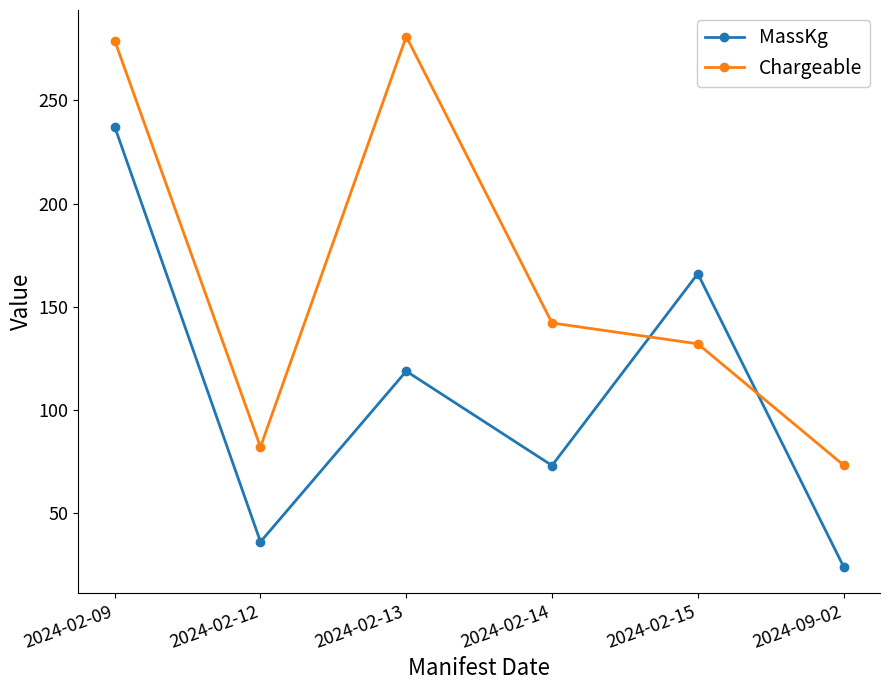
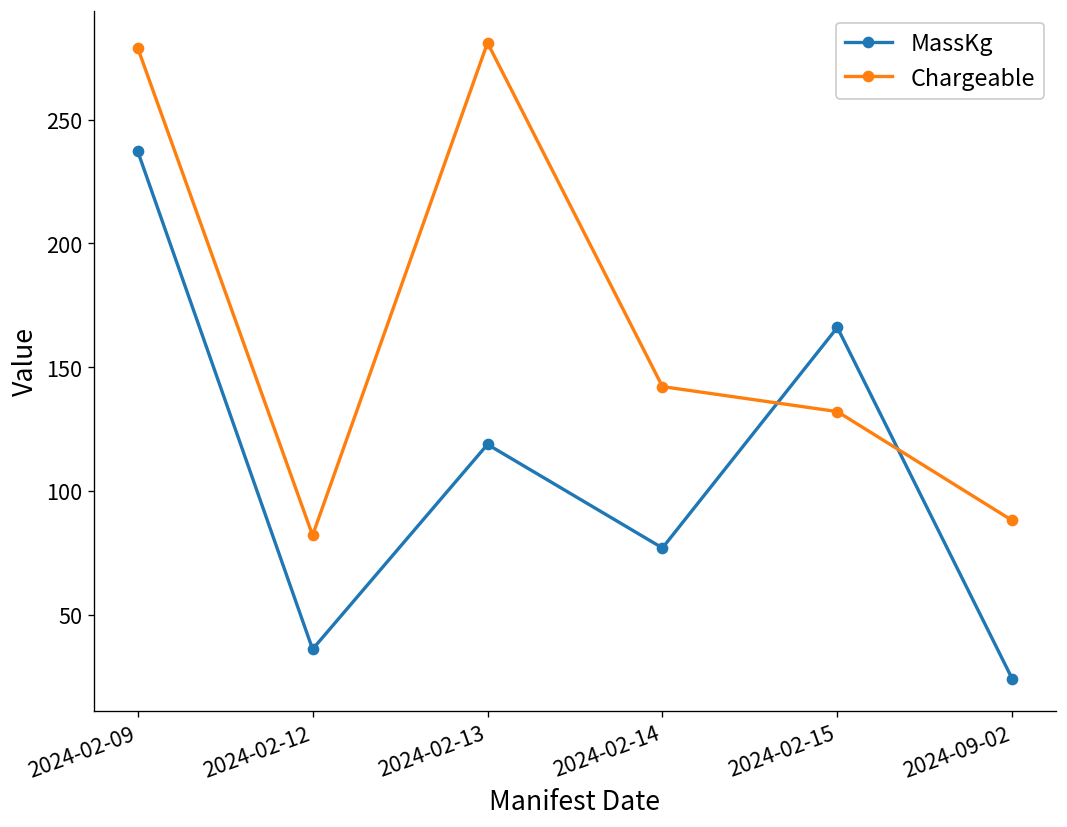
MassKg, 2024-02-14: 73 -> 77
Chargeable, 2024-09-02: 73 -> 88
